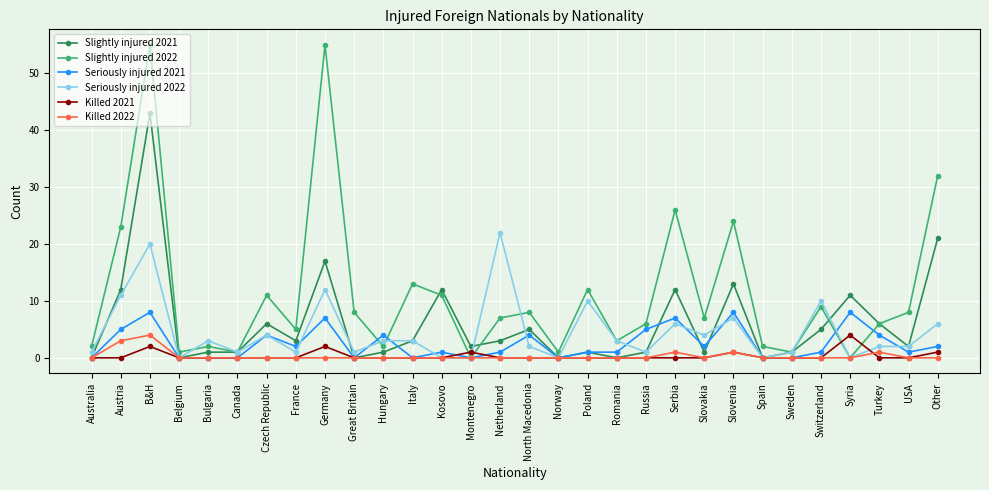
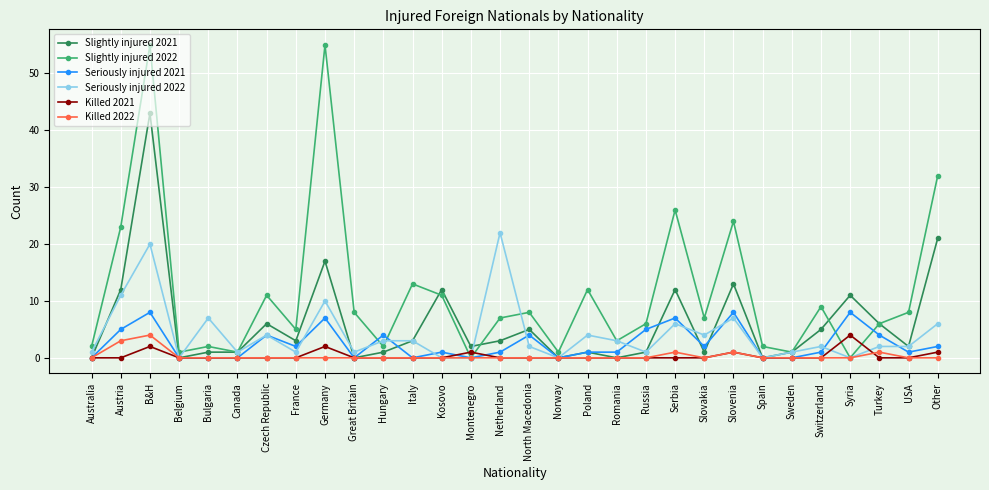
Seriously injured 2022, Bulgaria: 3 -> 7
Seriously injured 2022, Germany: 12 -> 10
Seriously injured 2022, Poland: 10 -> 4
Seriously injured 2022, Switzerland: 10 -> 2
